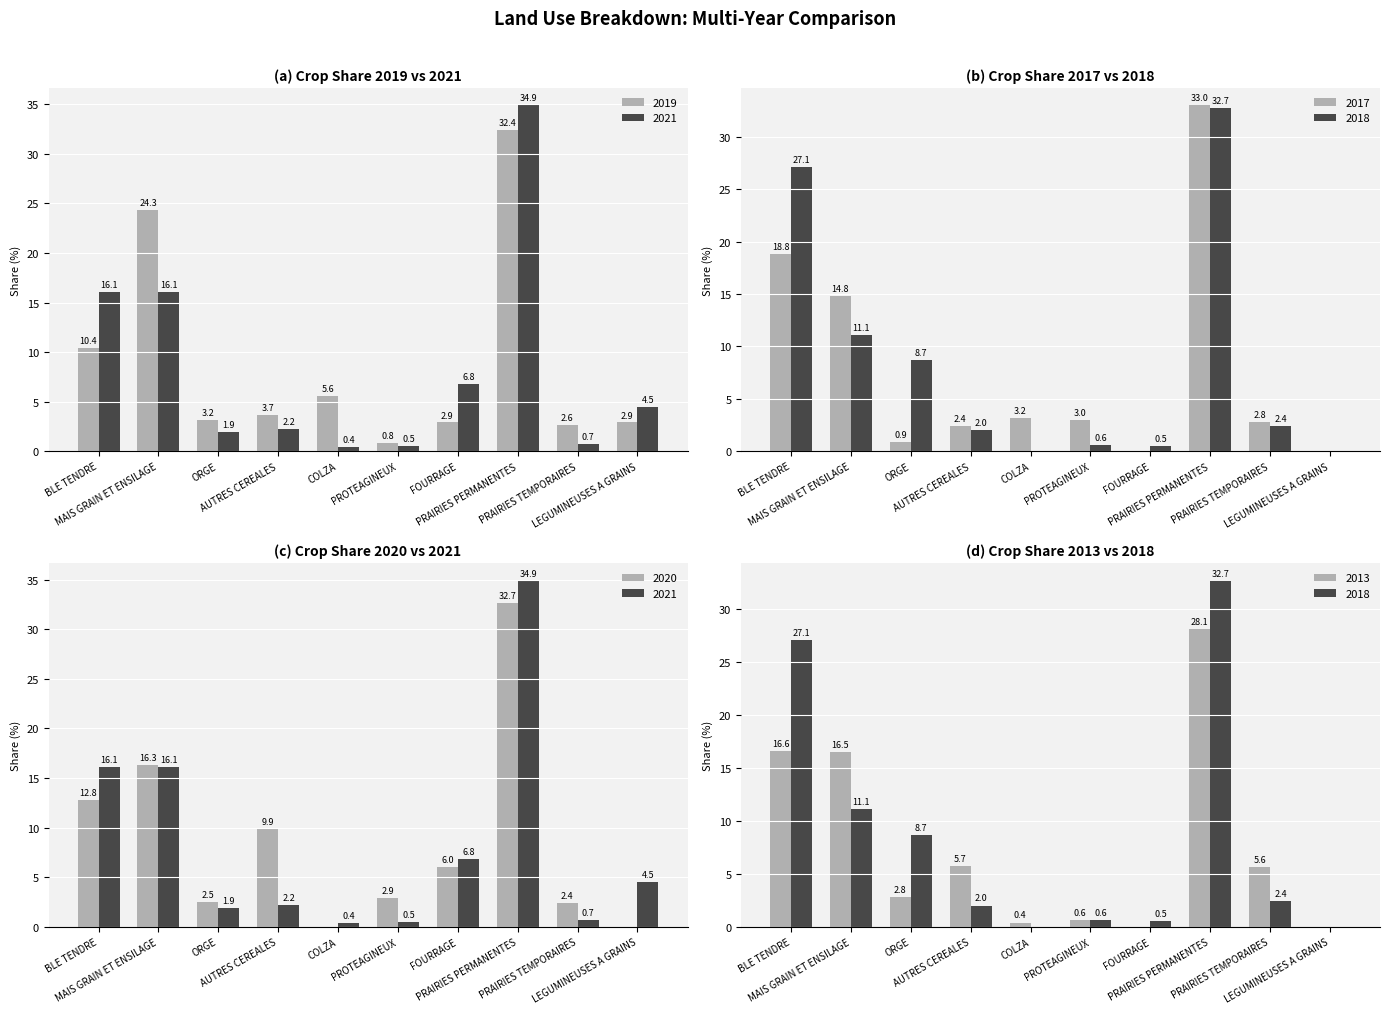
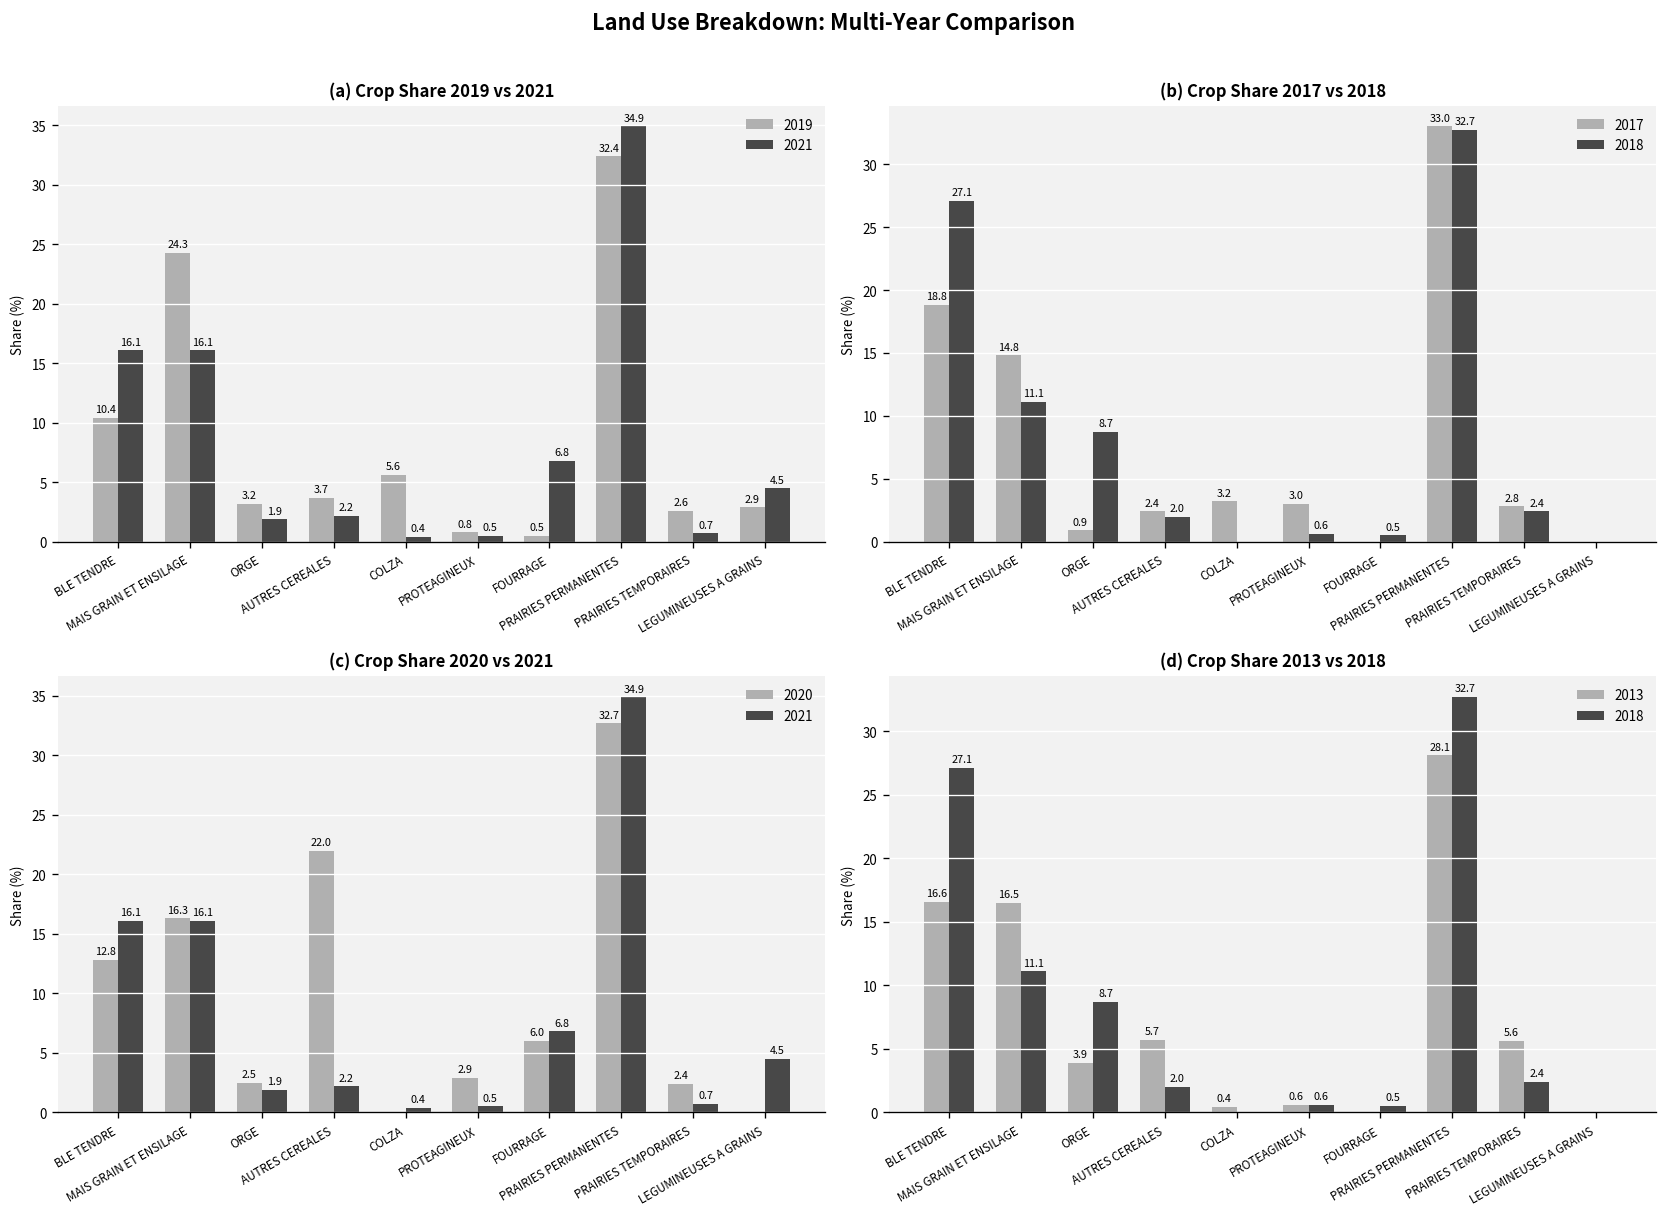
(a) Crop Share 2019 vs 2021, 2019, FOURRAGE: 2.9 -> 0.5
(c) Crop Share 2020 vs 2021, 2020, AUTRES CEREALES: 9.9 -> 22.0
(d) Crop Share 2013 vs 2018, 2013, ORGE: 2.8 -> 3.9
